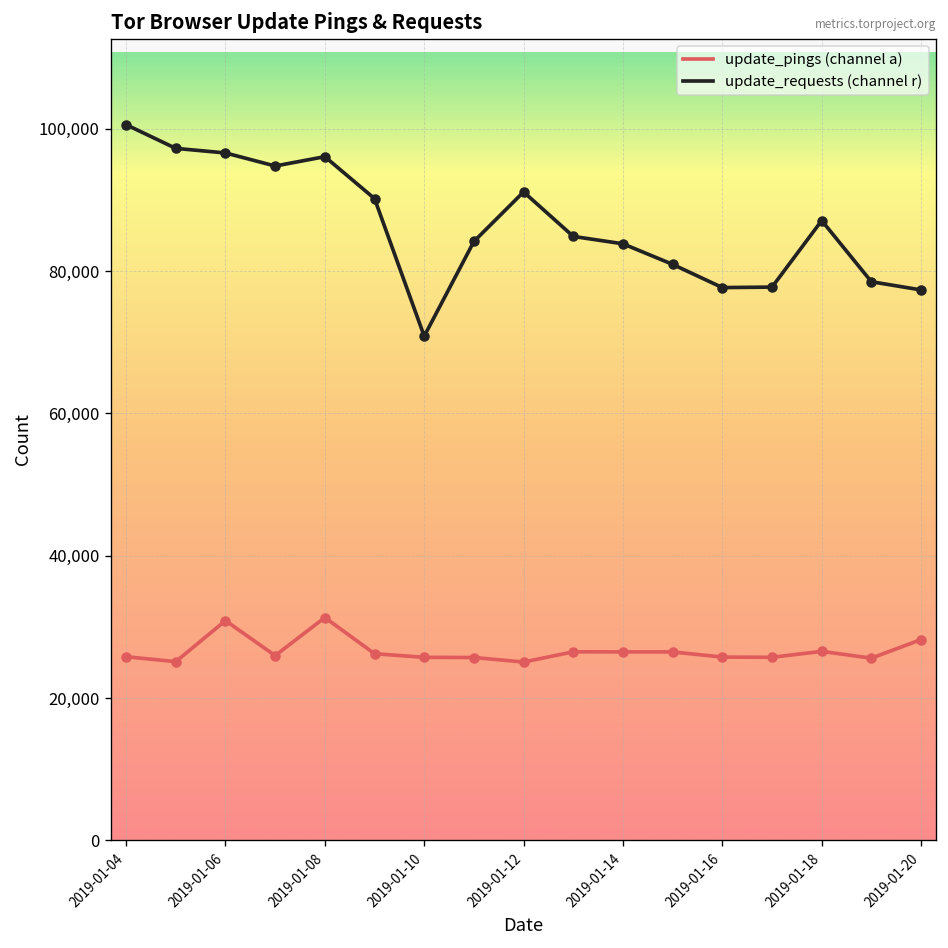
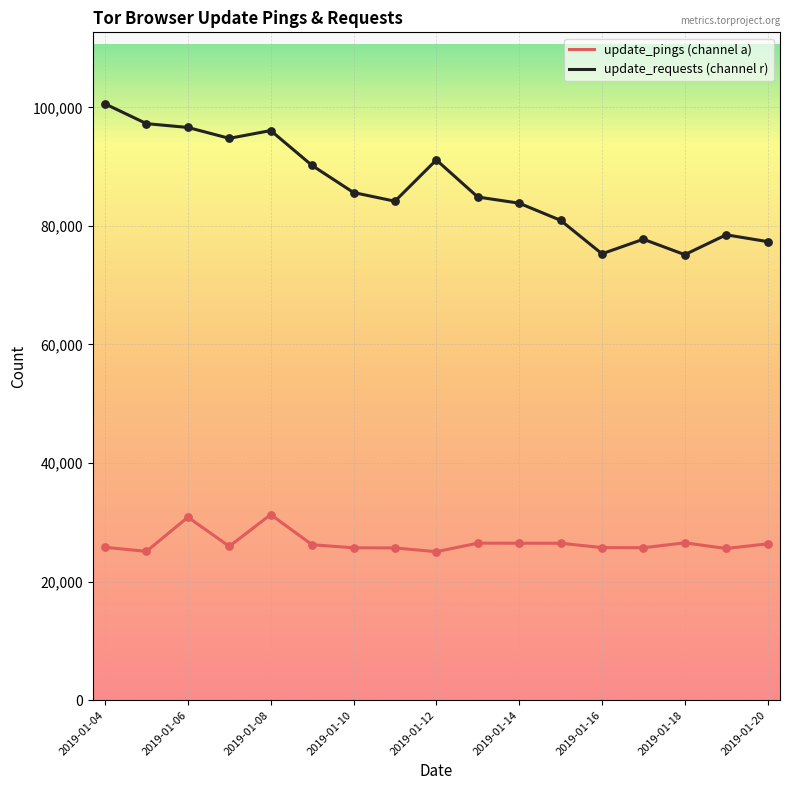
update_requests (channel r), 2019-01-10: 71,000 -> 86,000
update_requests (channel r), 2019-01-16: 78,000 -> 75,000
update_requests (channel r), 2019-01-18: 87,000 -> 75,000
update_pings (channel a), 2019-01-20: 28,000 -> 26,000
